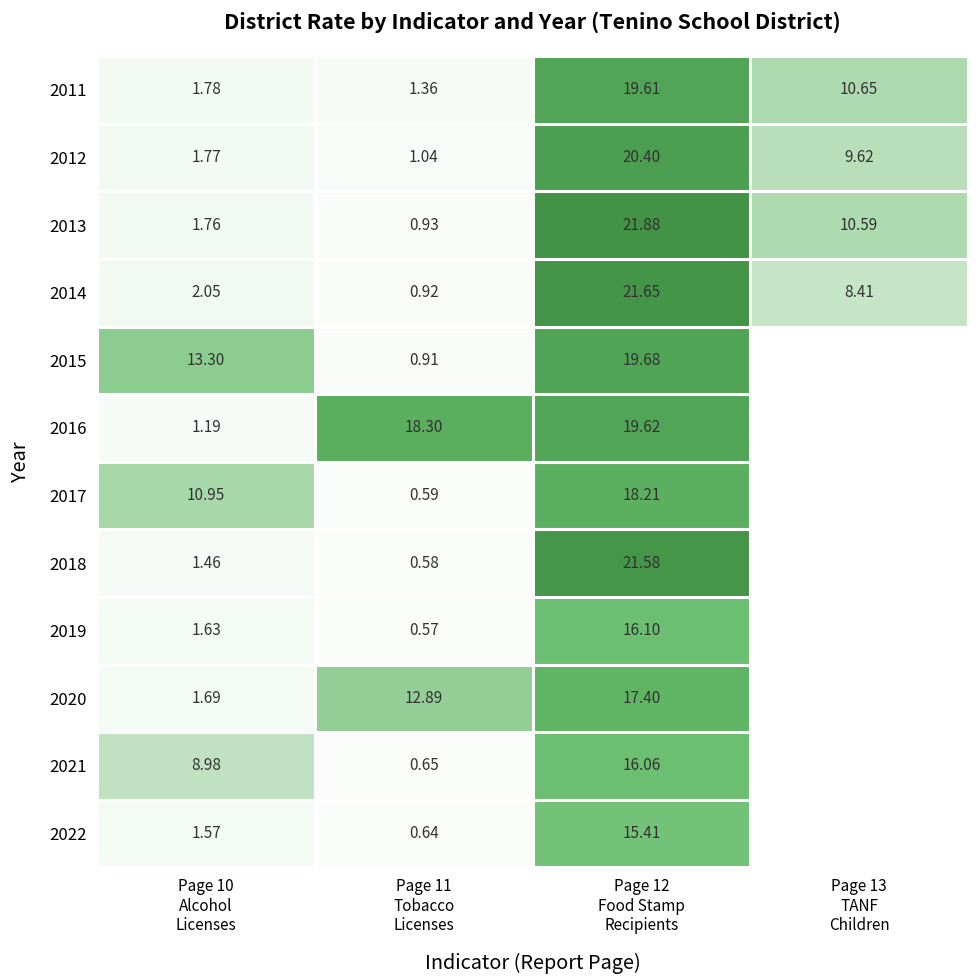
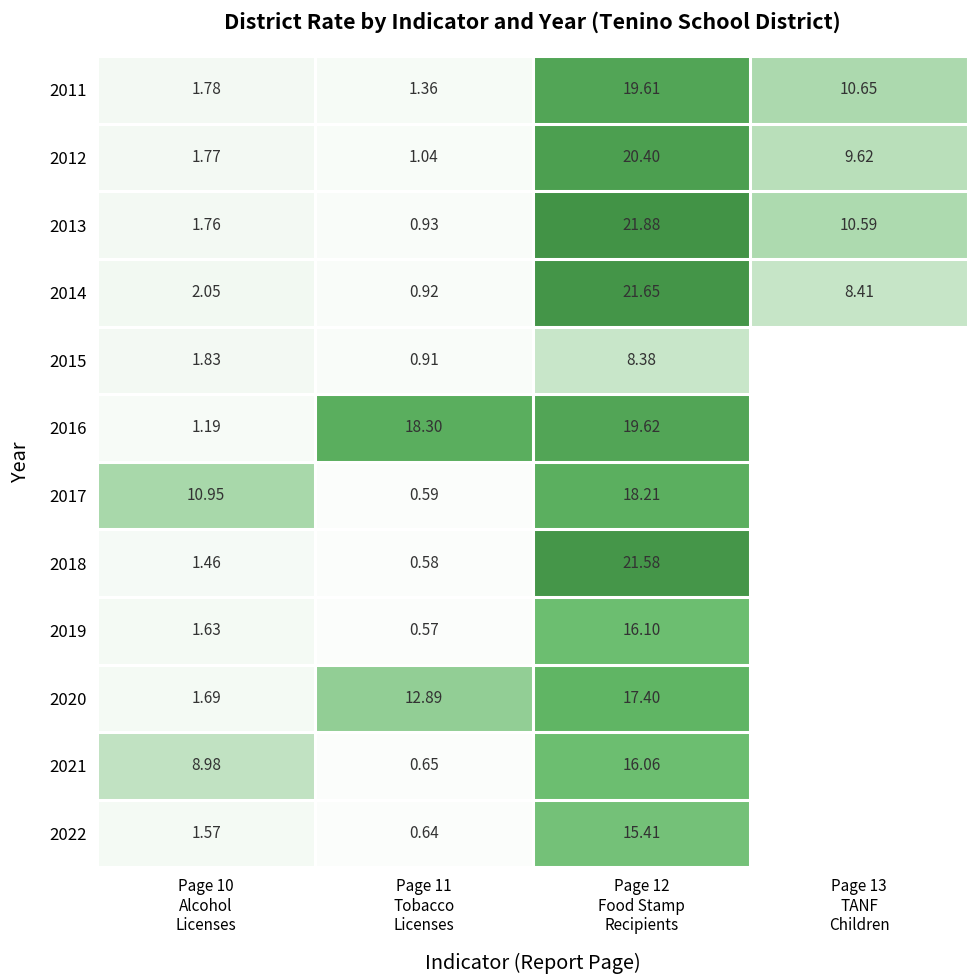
2015, Page 10 Alcohol Licenses: 13.30 -> 1.83
2015, Page 12 Food Stamp Recipients: 19.68 -> 8.38
